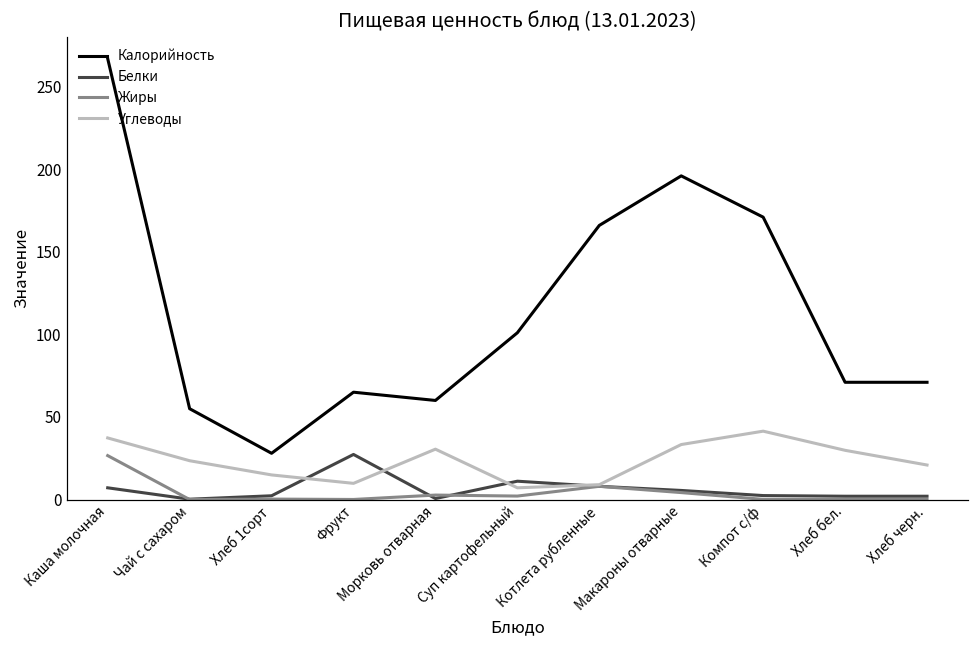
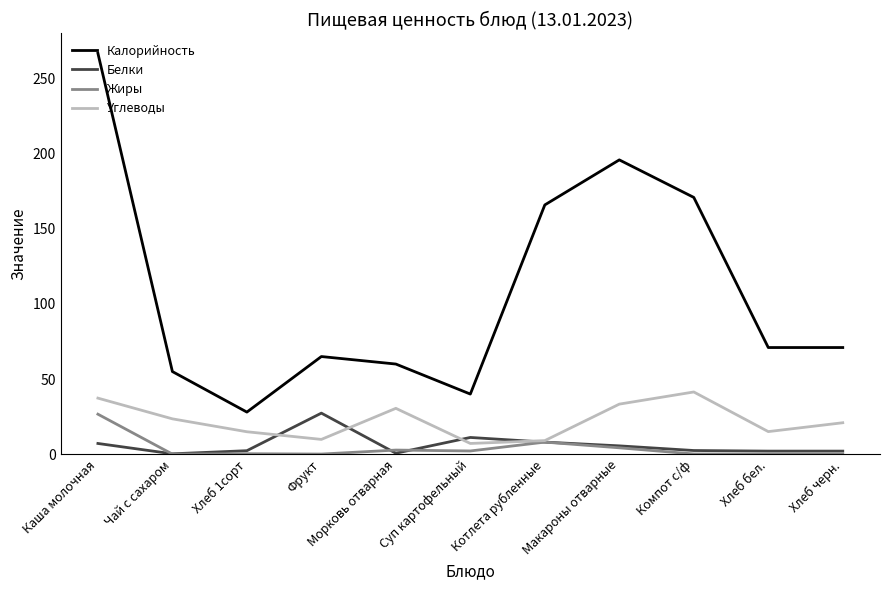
Калорийность, Суп картофельный: 101 -> 40
Углеводы, Хлеб бел.: 30 -> 15
